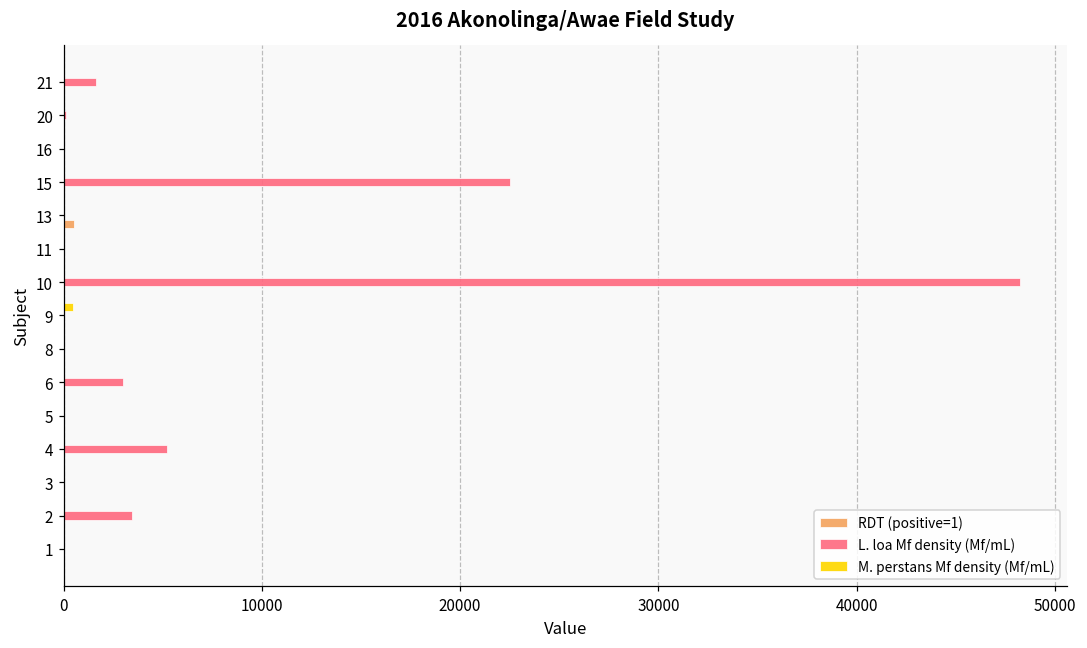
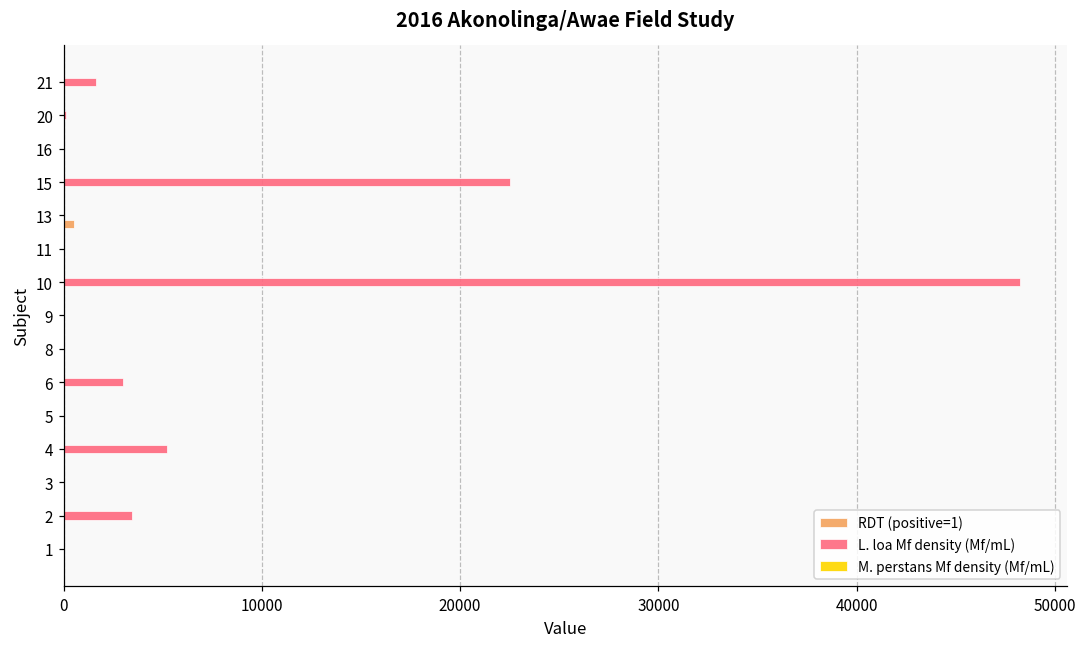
M. perstans Mf density (Mf/mL), 9: 500 -> 0
